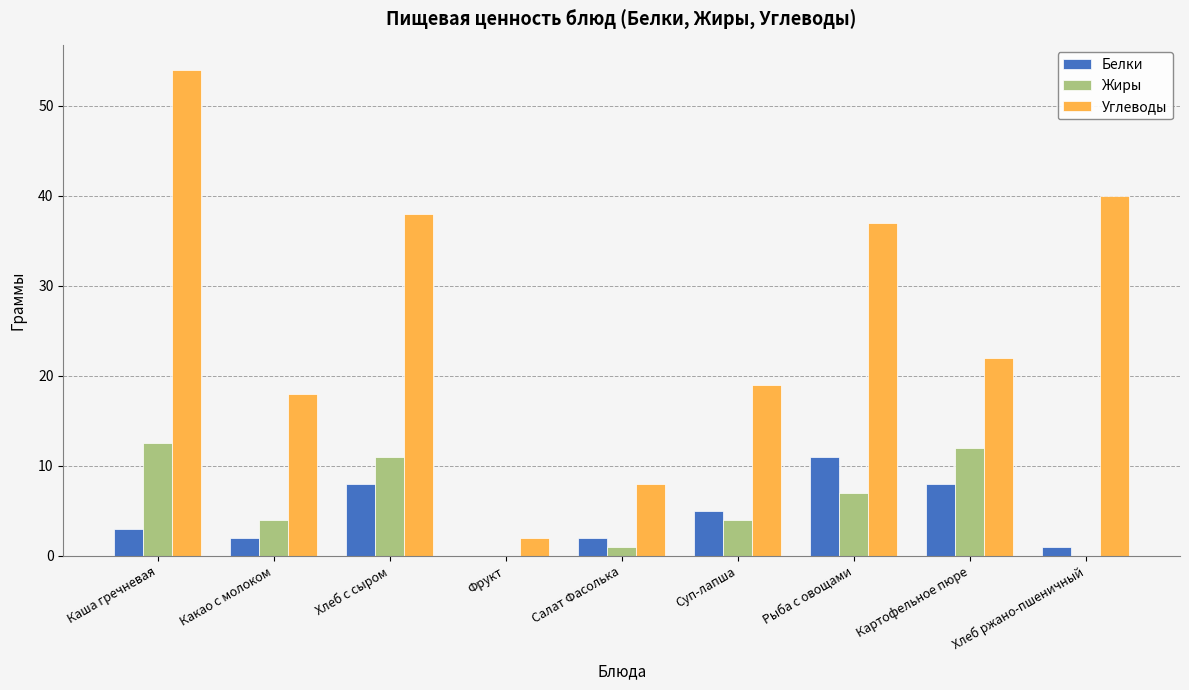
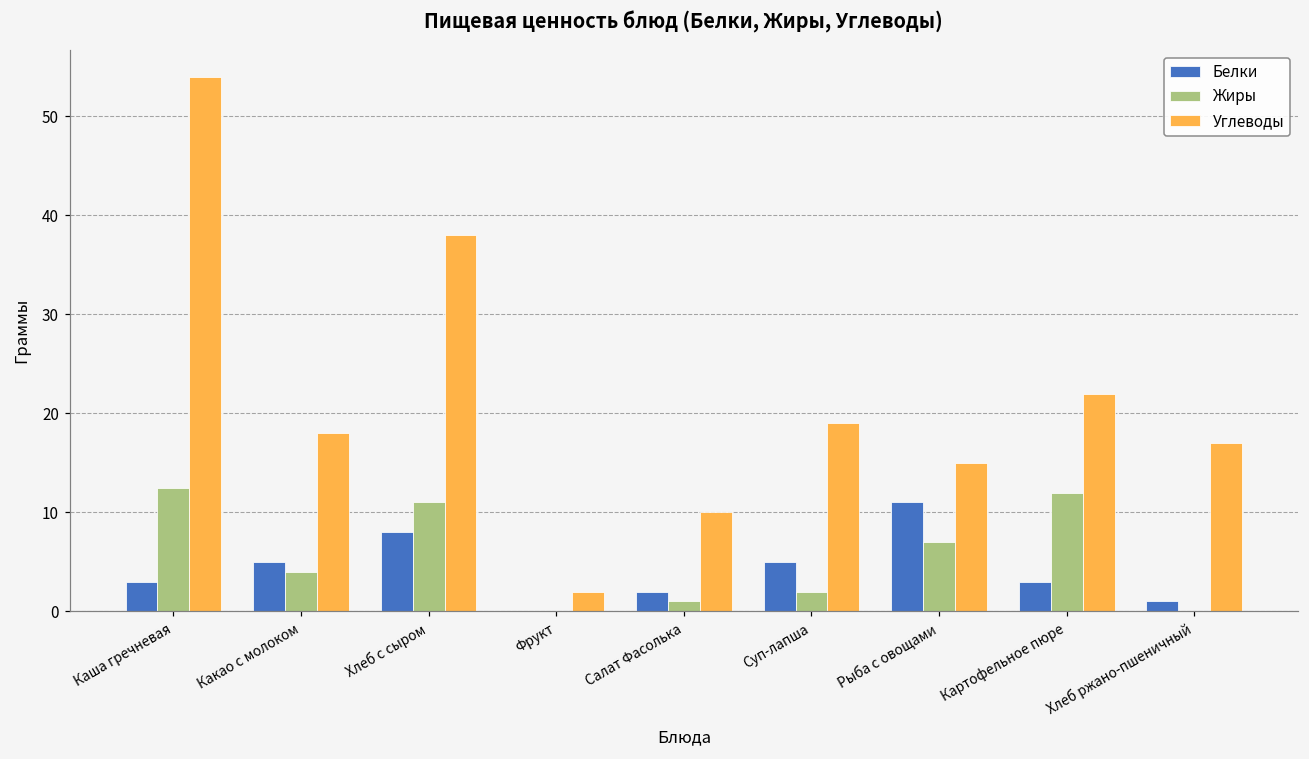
Белки, Какао с молоком: 2 -> 5
Углеводы, Салат Фасолька: 8 -> 10
Жиры, Суп-лапша: 4 -> 2
Углеводы, Рыба с овощами: 37 -> 15
Белки, Картофельное пюре: 8 -> 3
Углеводы, Хлеб ржано-пшеничный: 40 -> 17
